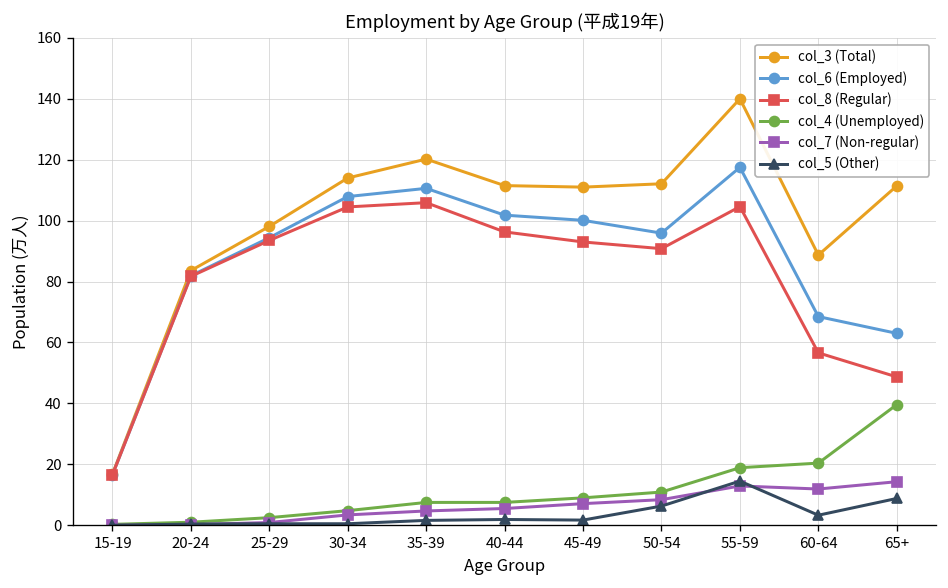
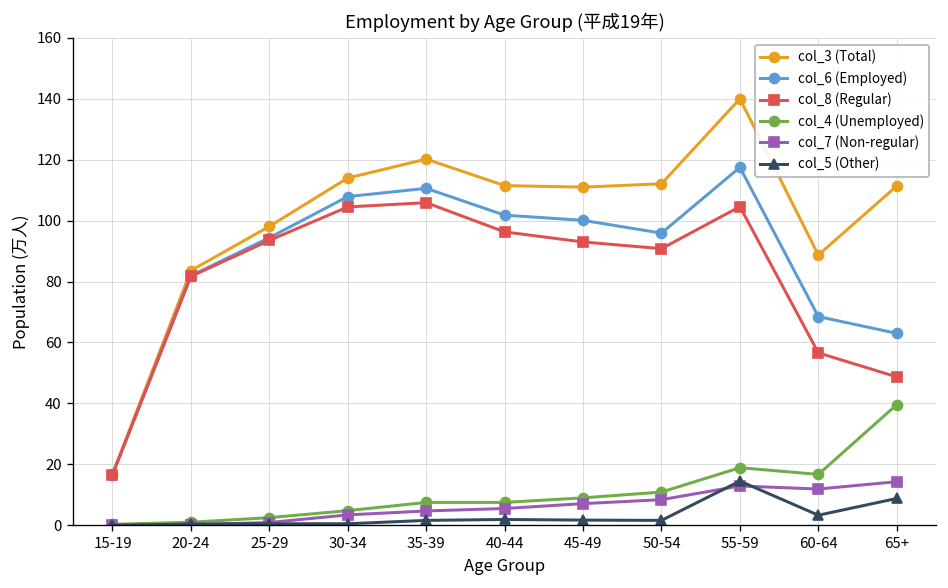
col_5 (Other), 50-54: 6 -> 2
col_4 (Unemployed), 60-64: 20 -> 17
